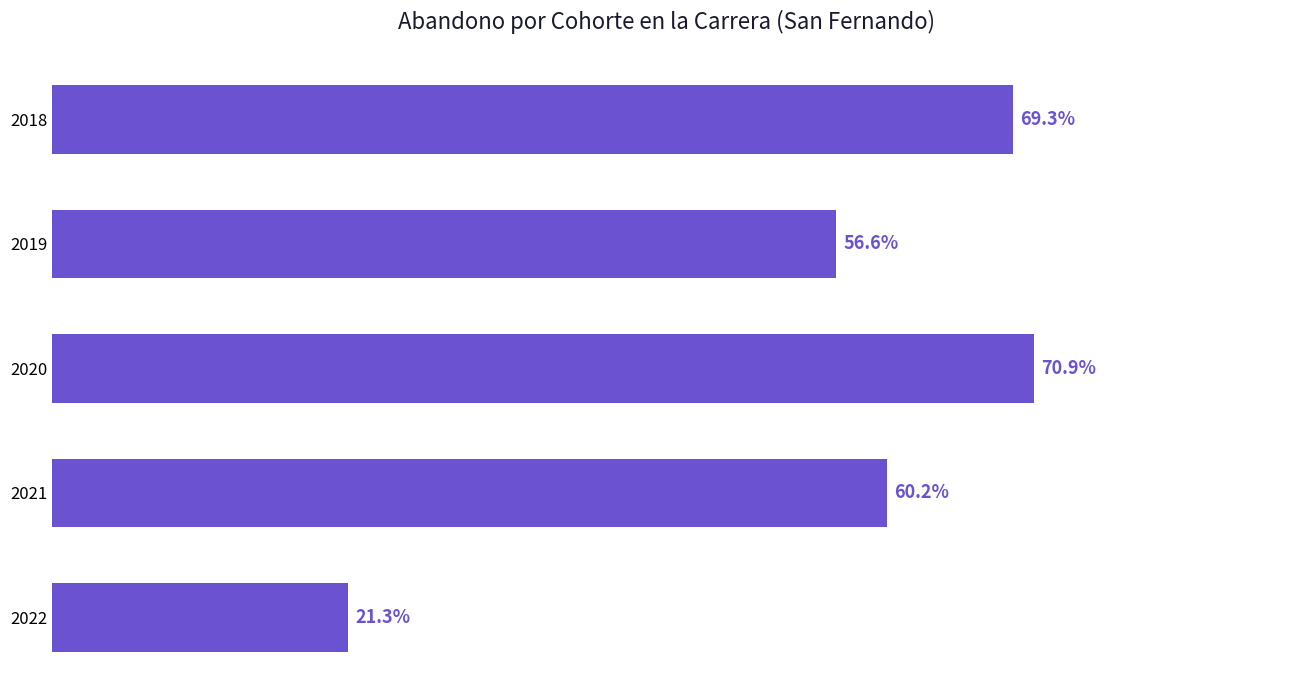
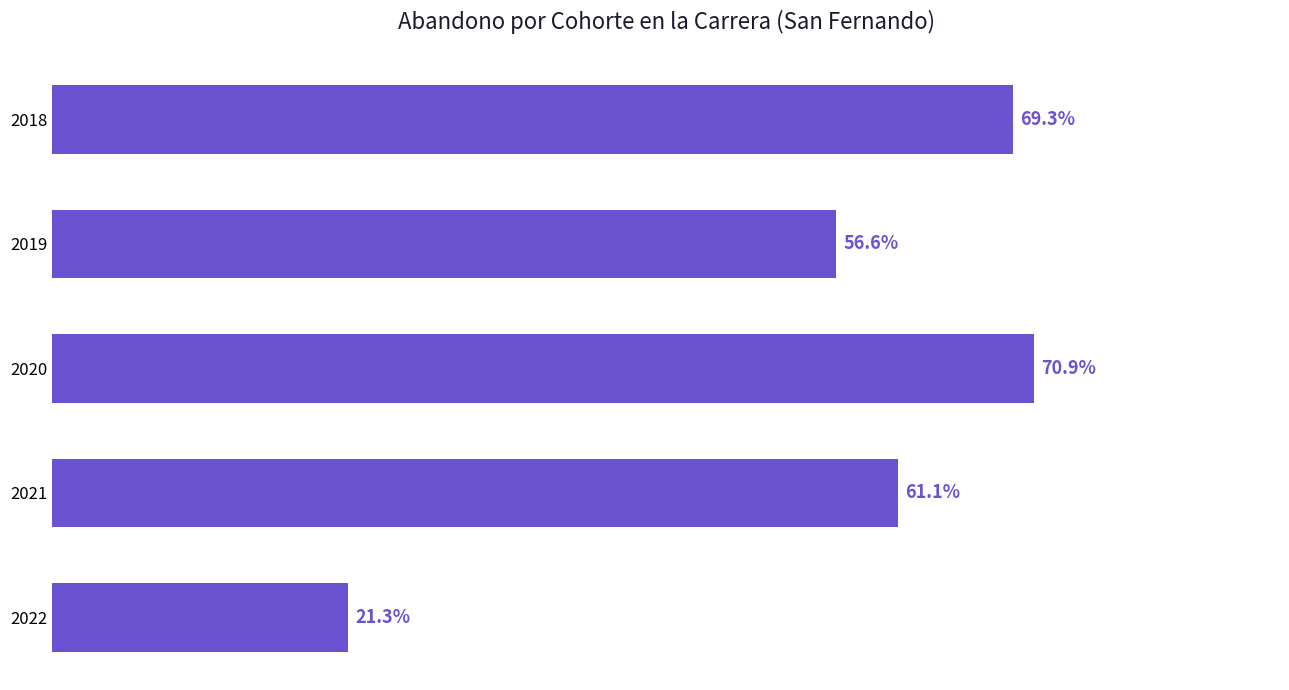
2021: 60.2% -> 61.1%
